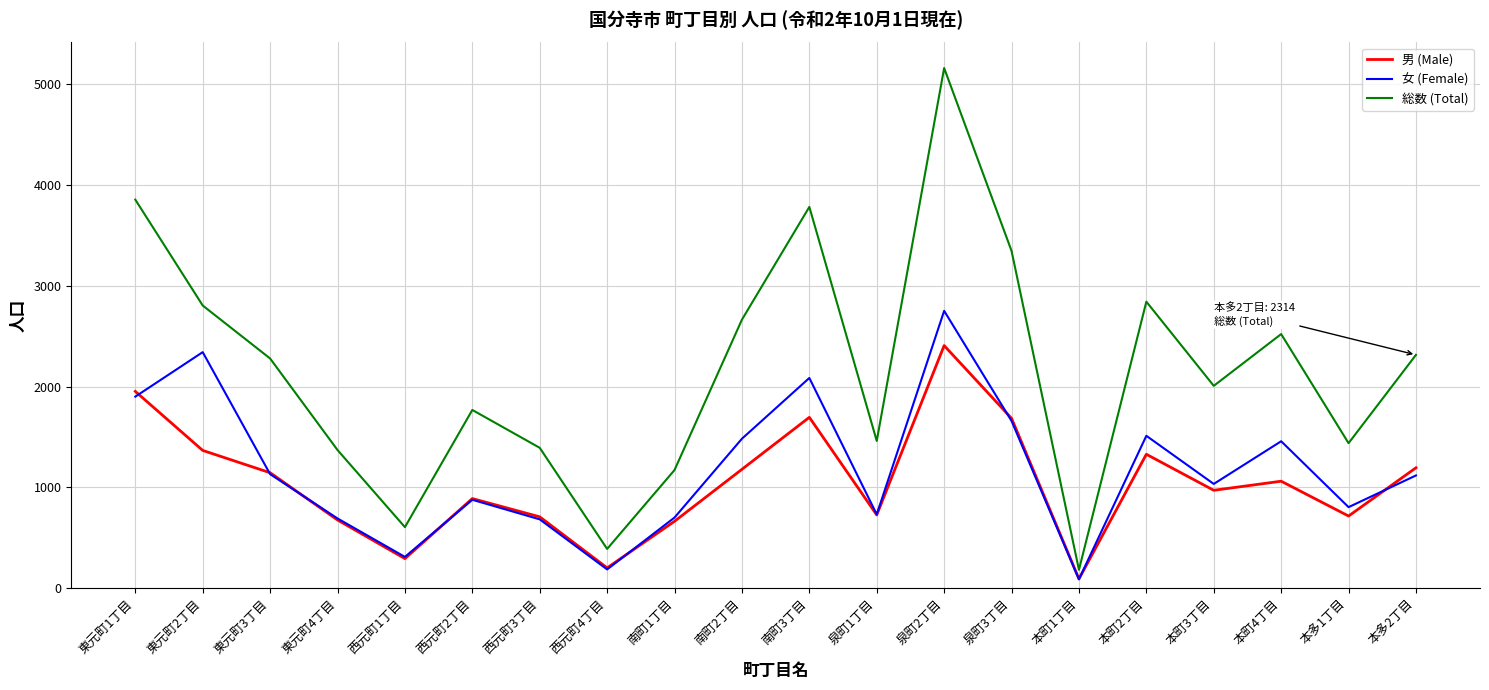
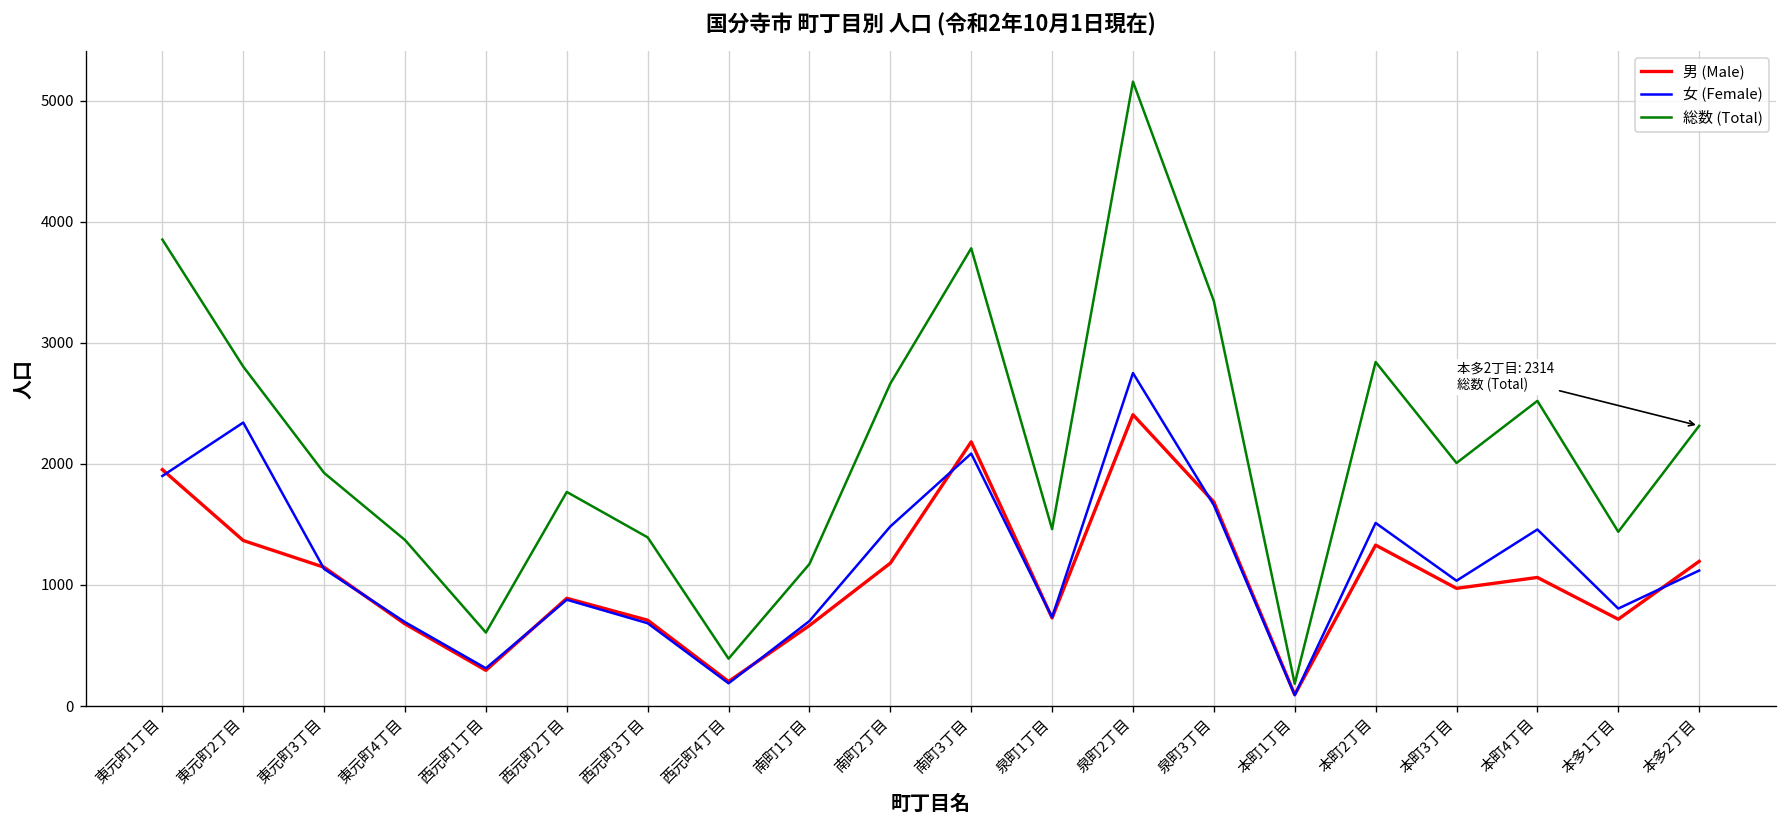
総数 (Total), 東元町3丁目: 2280 -> 1930
男 (Male), 南町3丁目: 1700 -> 2180
